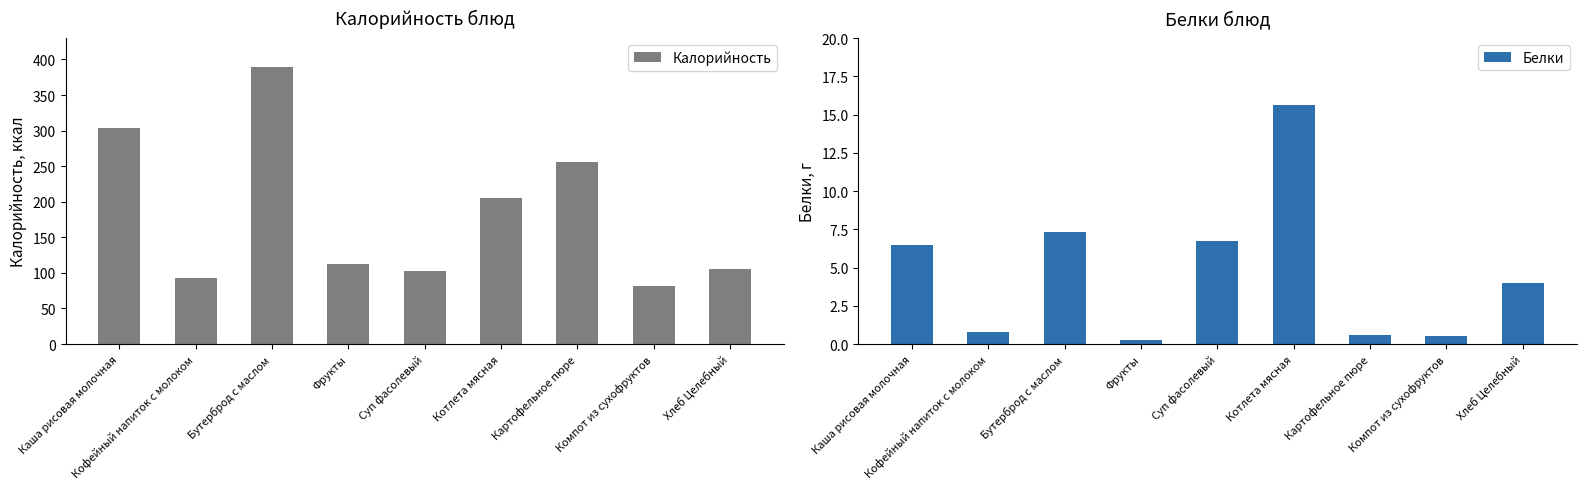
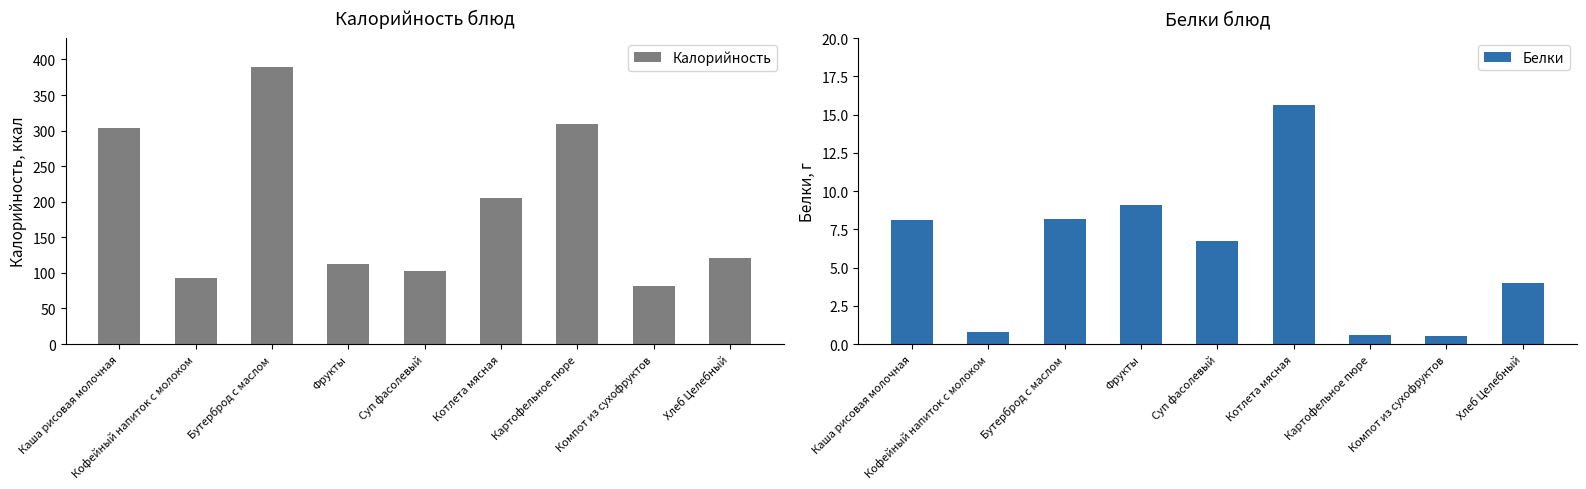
Калорийность блюд, Картофельное пюре: 260 -> 310
Калорийность блюд, Хлеб Целебный: 110 -> 120
Белки блюд, Каша рисовая молочная: 6.5 -> 8.1
Белки блюд, Бутерброд с маслом: 7.3 -> 8.2
Белки блюд, Фрукты: 0.3 -> 9.1
